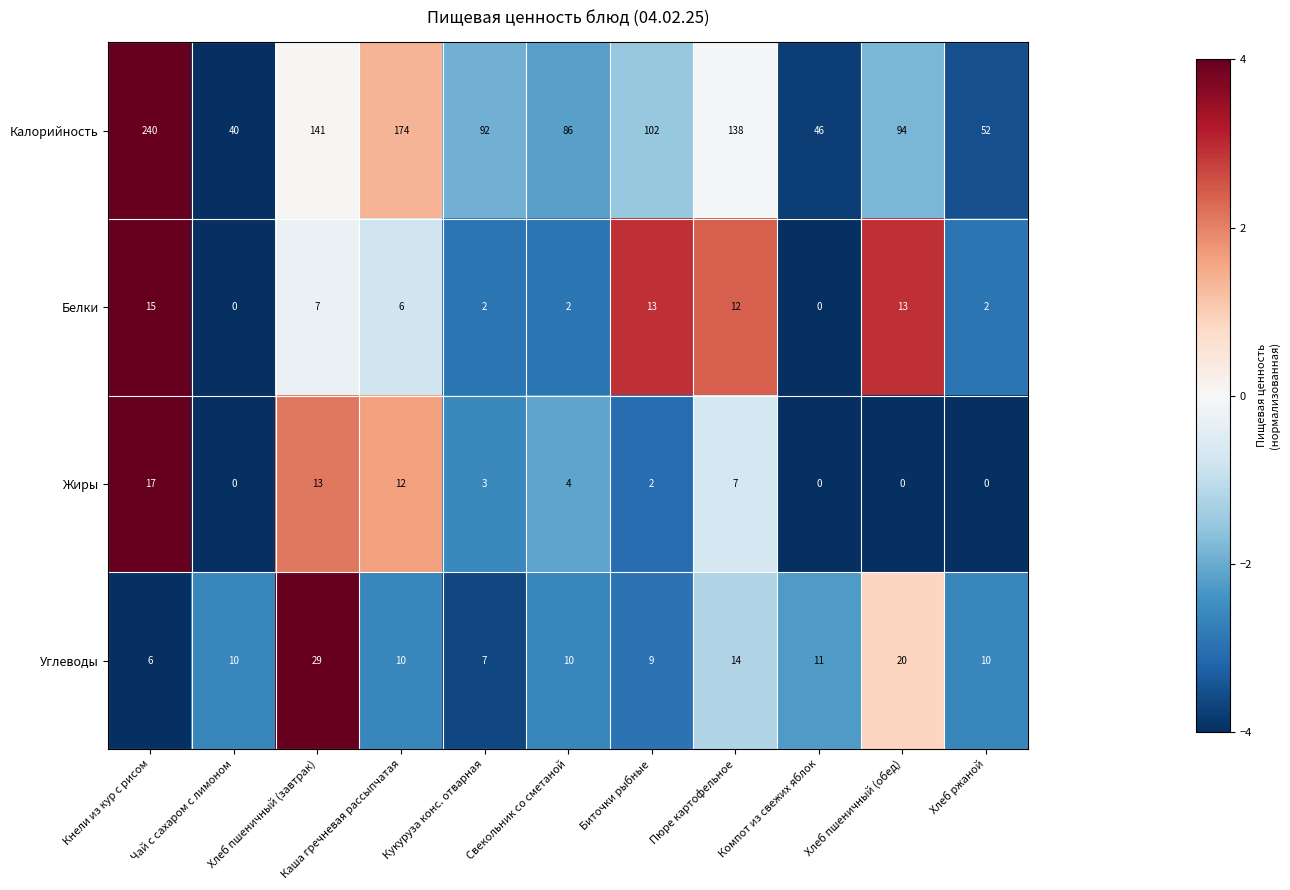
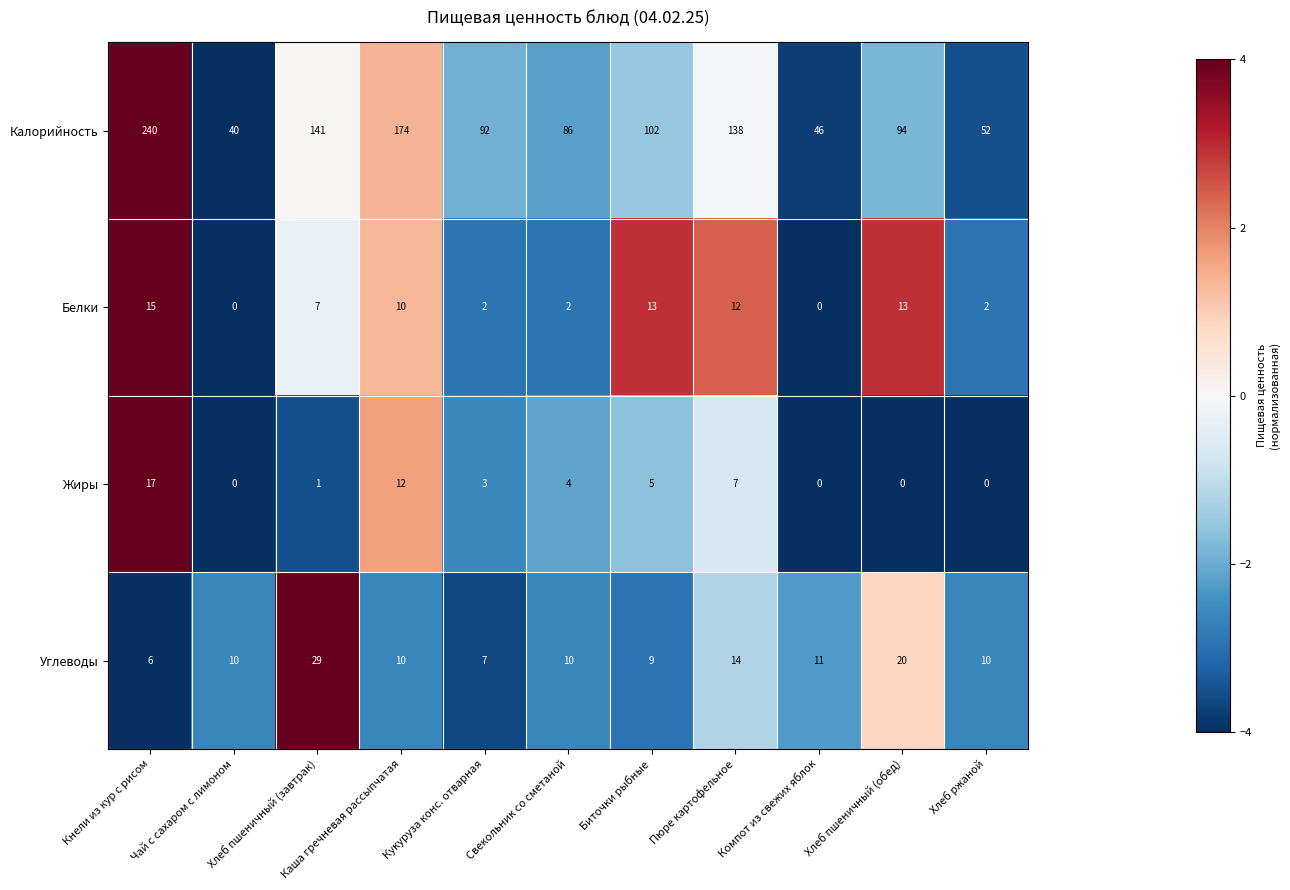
Белки, Каша гречневая рассыпчатая: 6 -> 10
Жиры, Хлеб пшеничный (завтрак): 13 -> 1
Жиры, Биточки рыбные: 2 -> 5
